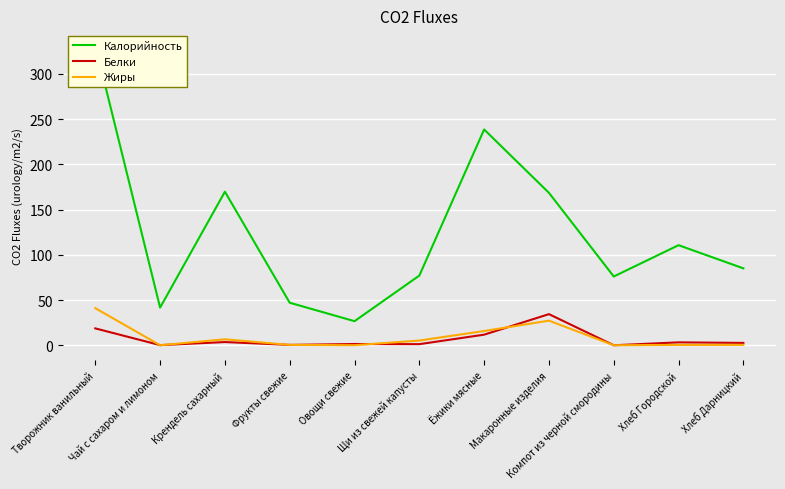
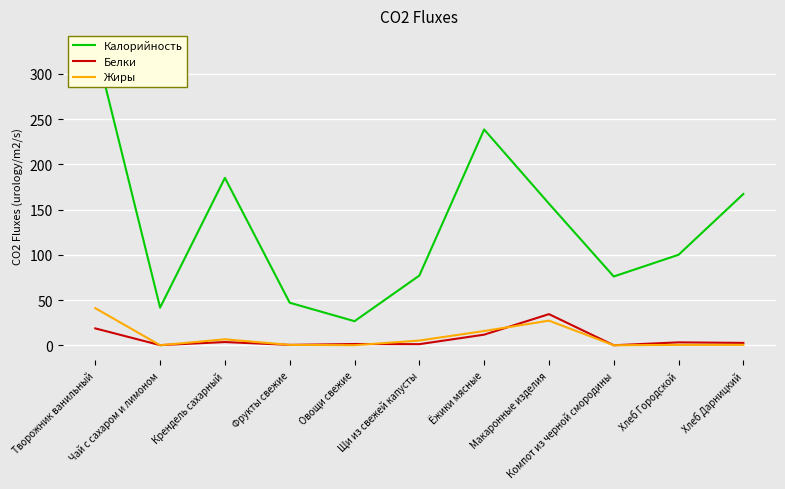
Калорийность, Крендель сахарный: 170 -> 190
Калорийность, Макаронные изделия: 170 -> 160
Калорийность, Хлеб Городской: 110 -> 100
Калорийность, Хлеб Дарницкий: 90 -> 170
